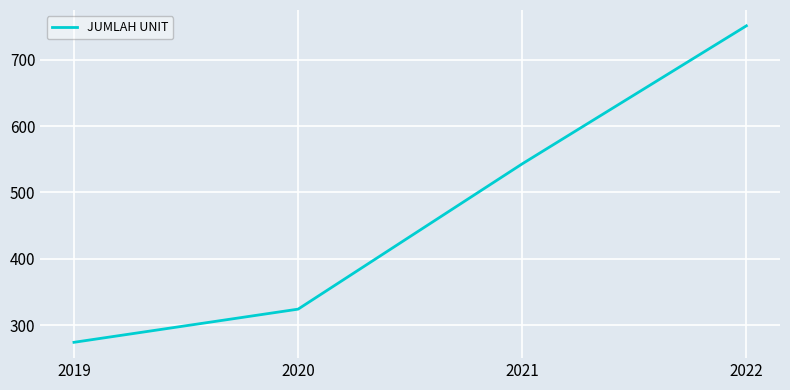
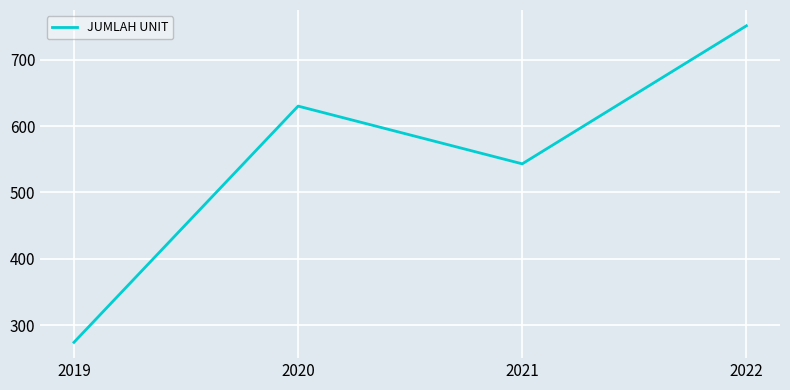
2020: 320 -> 630
